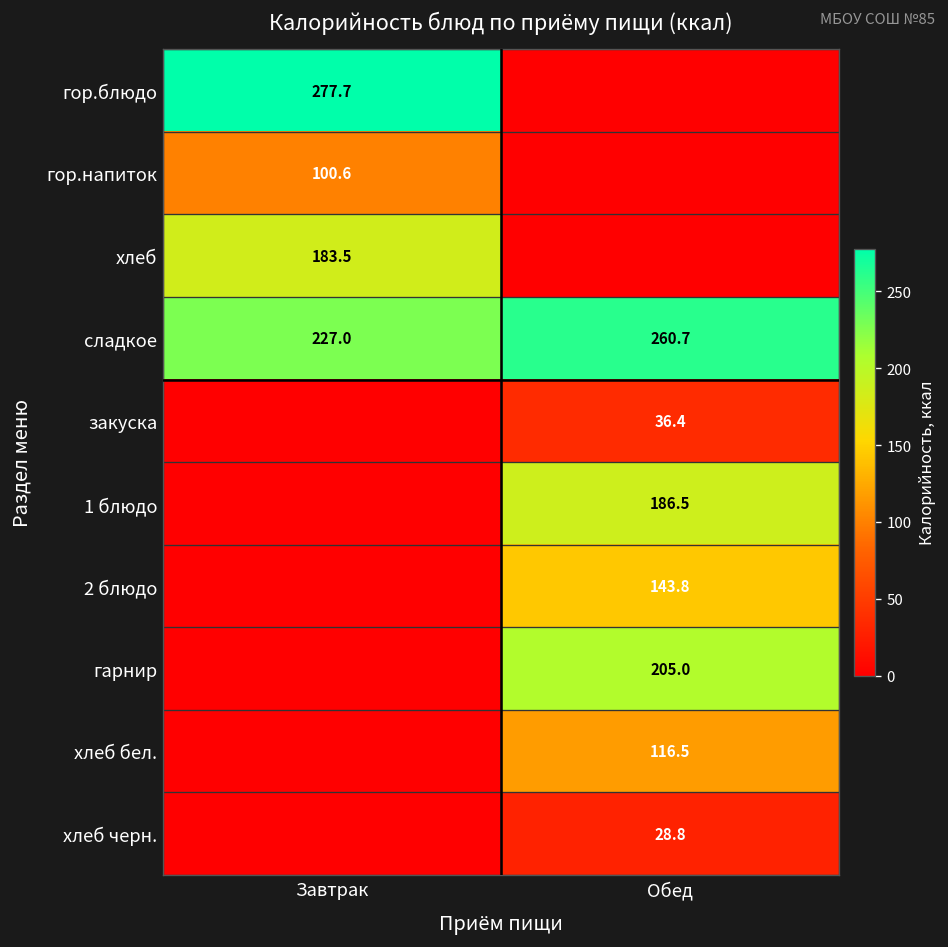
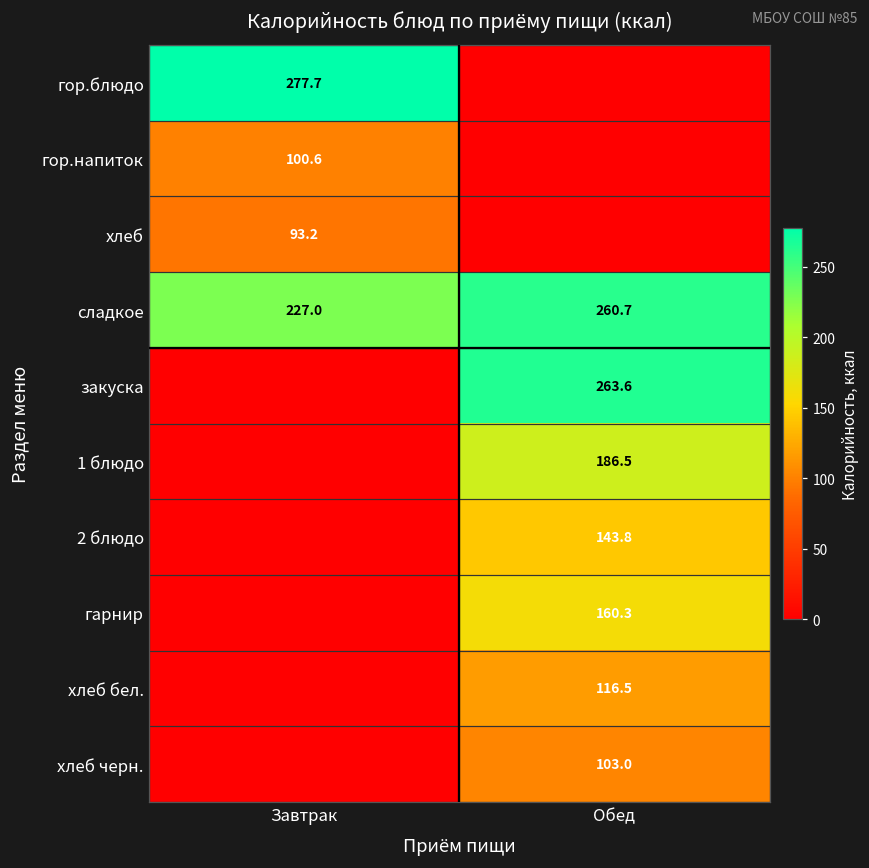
хлеб, Завтрак: 183.5 -> 93.2
закуска, Обед: 36.4 -> 263.6
гарнир, Обед: 205.0 -> 160.3
хлеб черн., Обед: 28.8 -> 103.0
